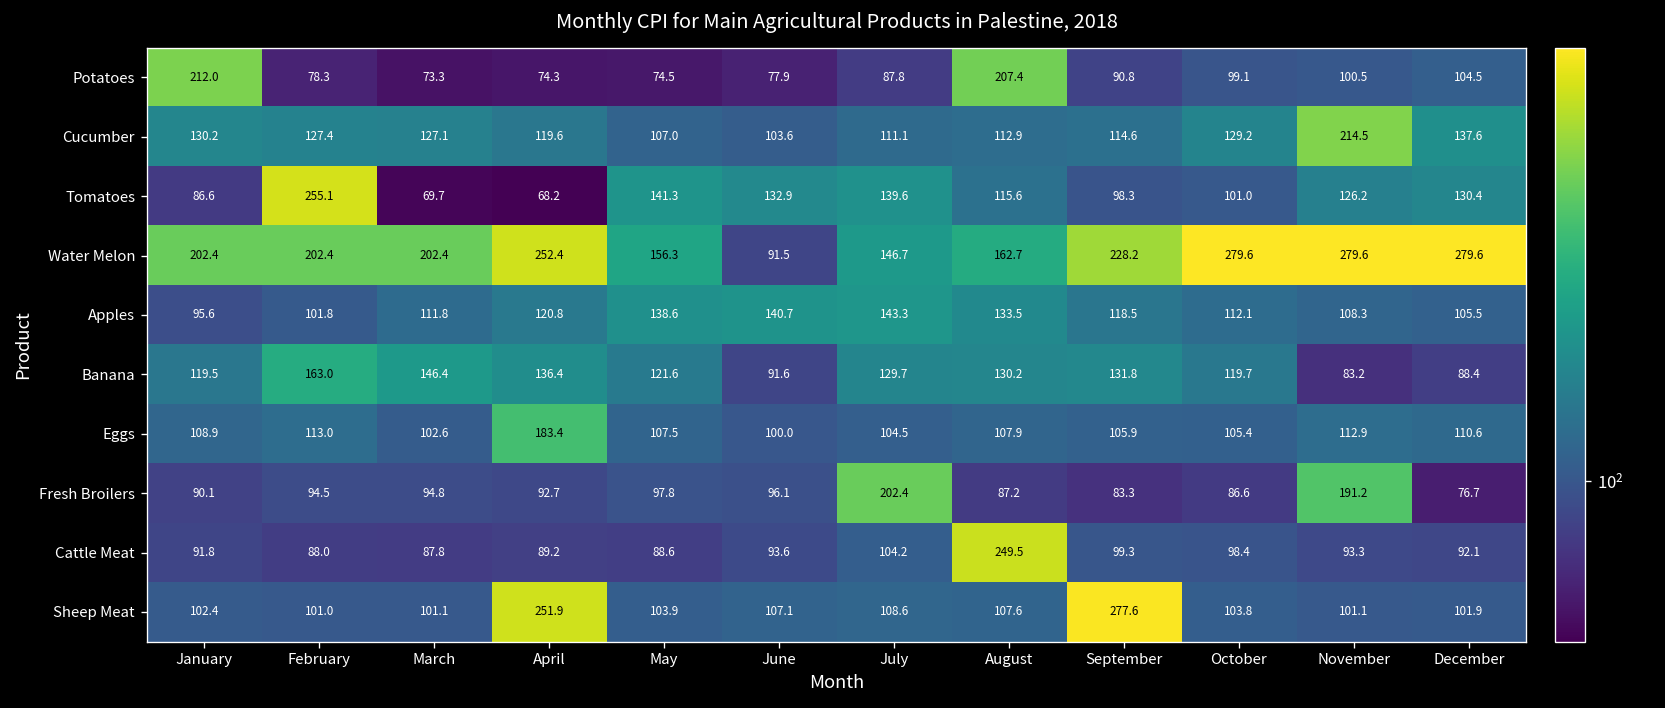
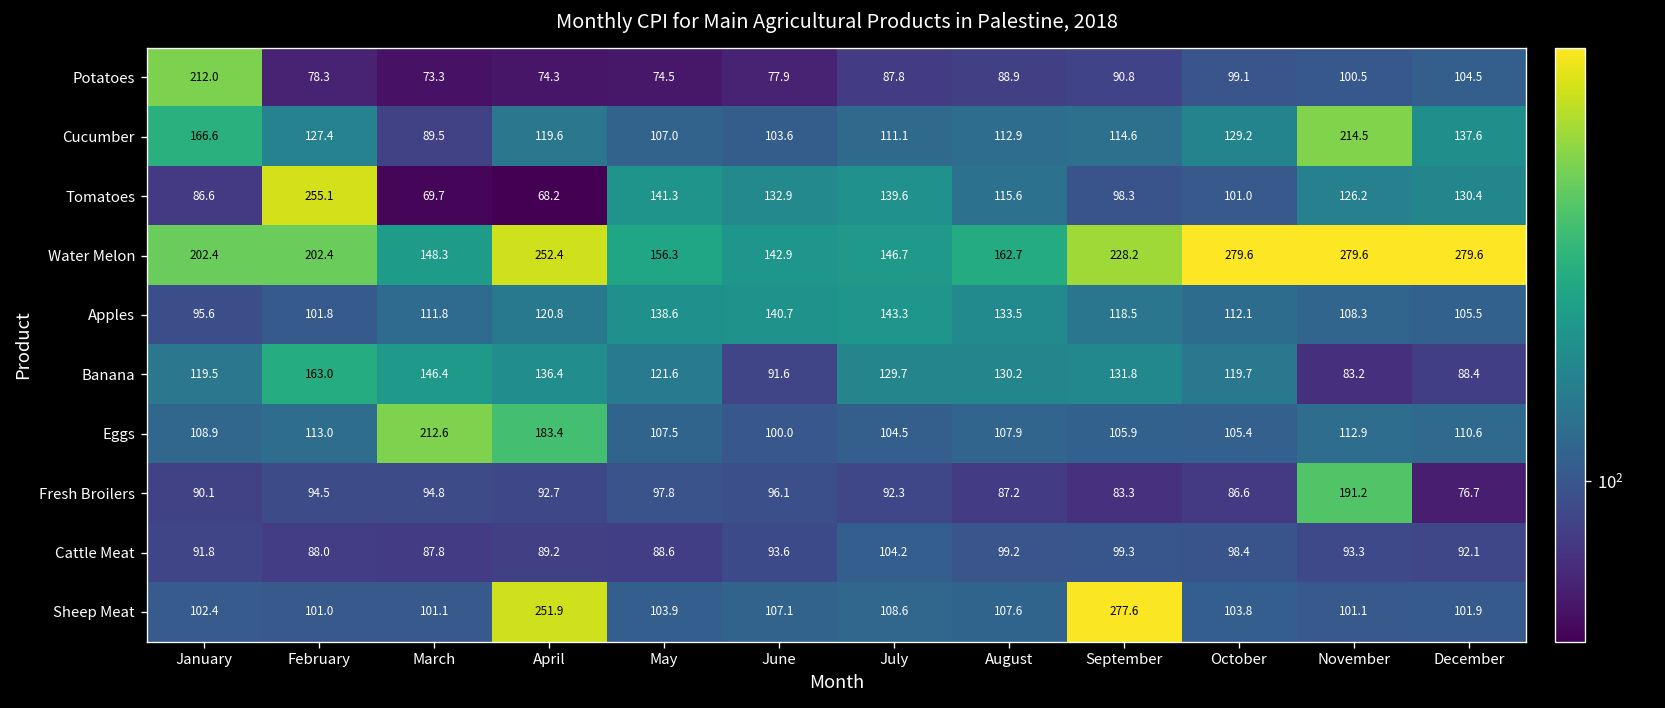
Potatoes, August: 207.4 -> 88.9
Cucumber, January: 130.2 -> 166.6
Cucumber, March: 127.1 -> 89.5
Water Melon, March: 202.4 -> 148.3
Water Melon, June: 91.5 -> 142.9
Eggs, March: 102.6 -> 212.6
Fresh Broilers, July: 202.4 -> 92.3
Cattle Meat, August: 249.5 -> 99.2
